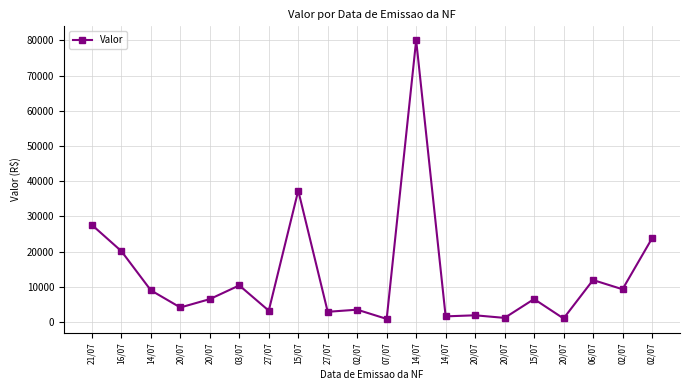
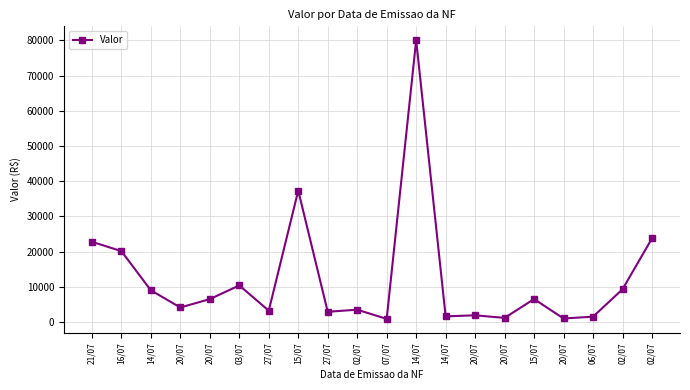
21/07: 28000 -> 23000
06/07: 12000 -> 2000
